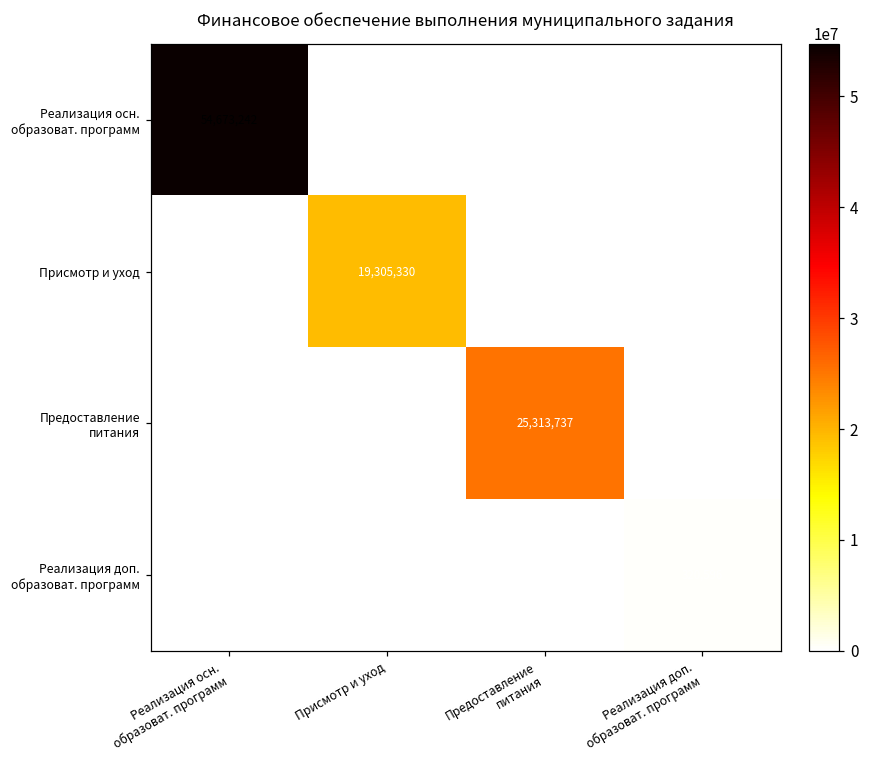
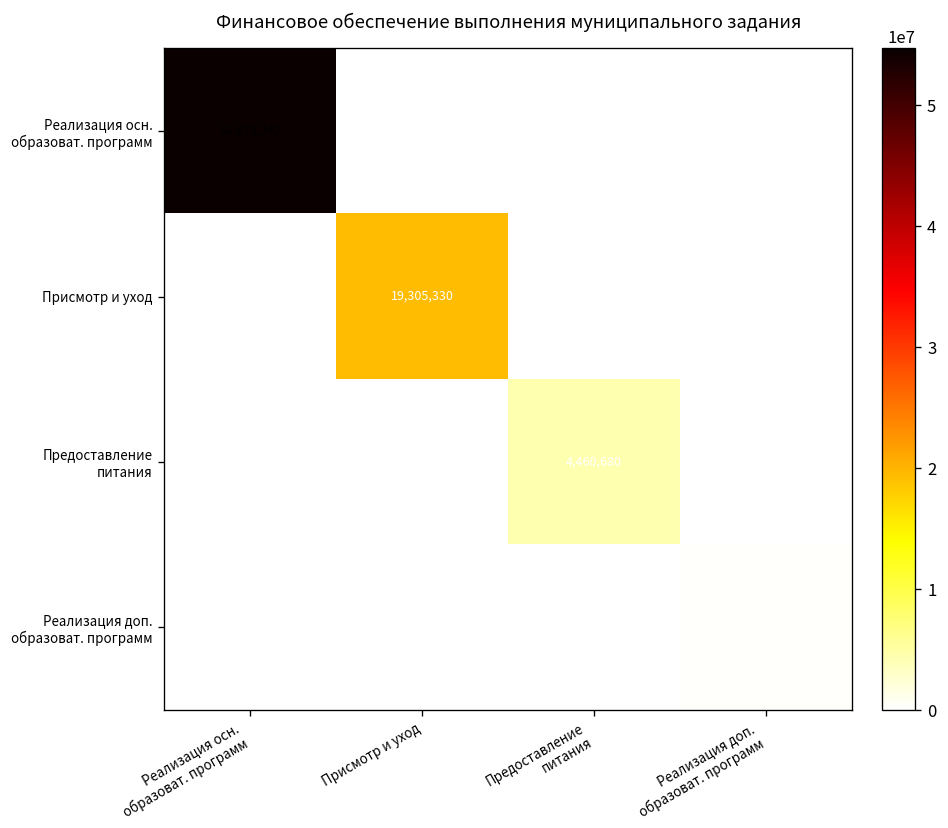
Предоставление питания, Предоставление питания: 25,313,737 -> 4,460,680
